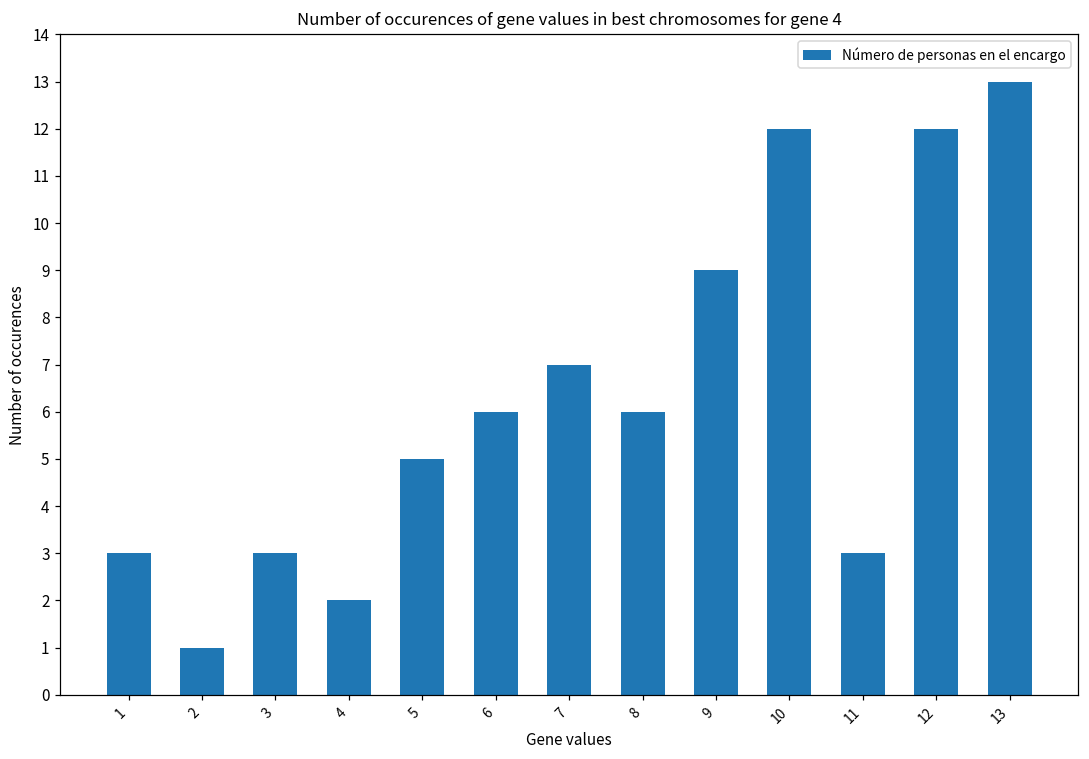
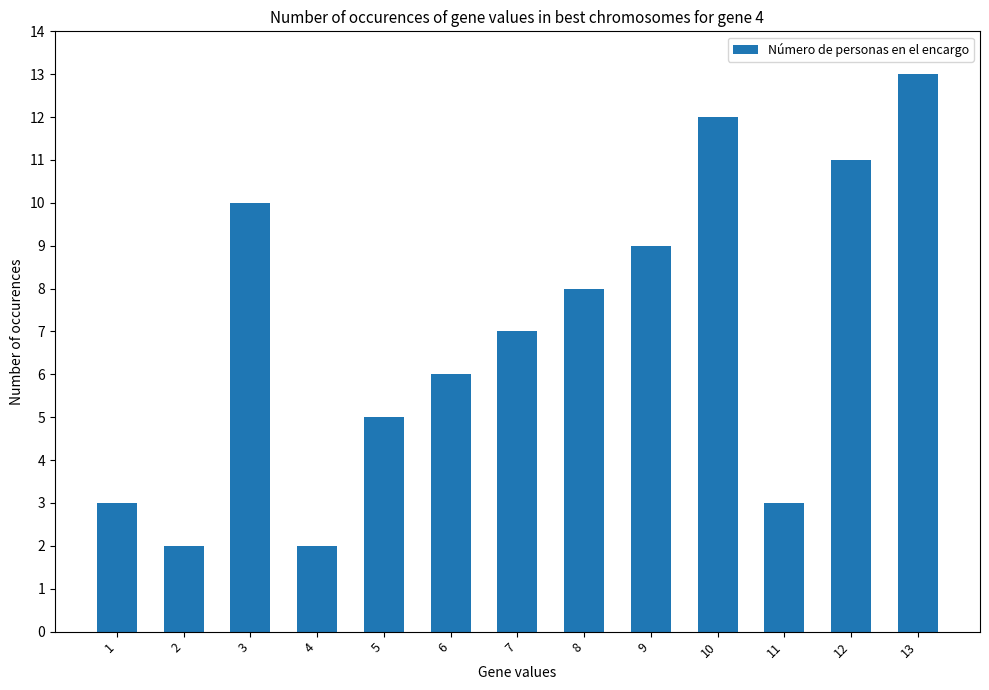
2: 1 -> 2
3: 3 -> 10
8: 6 -> 8
12: 12 -> 11
